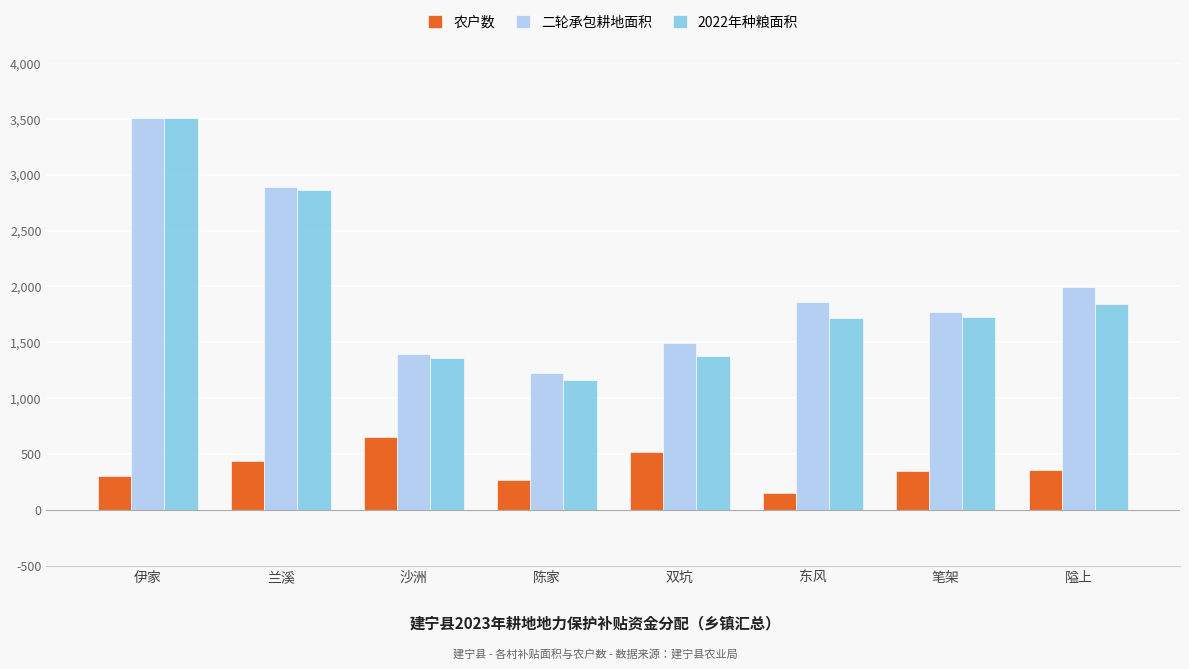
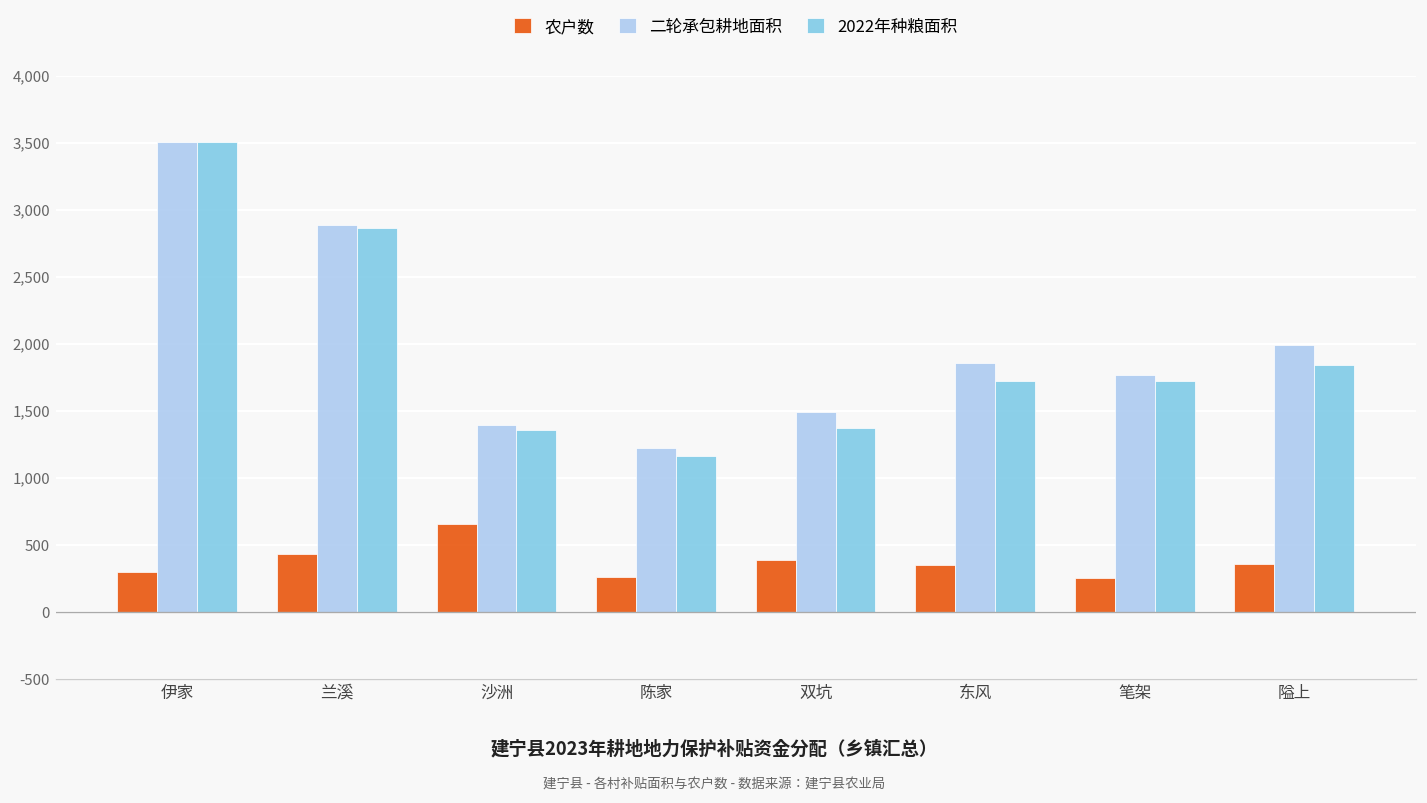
农户数, 双坑: 520 -> 390
农户数, 东风: 150 -> 350
农户数, 笔架: 350 -> 250
